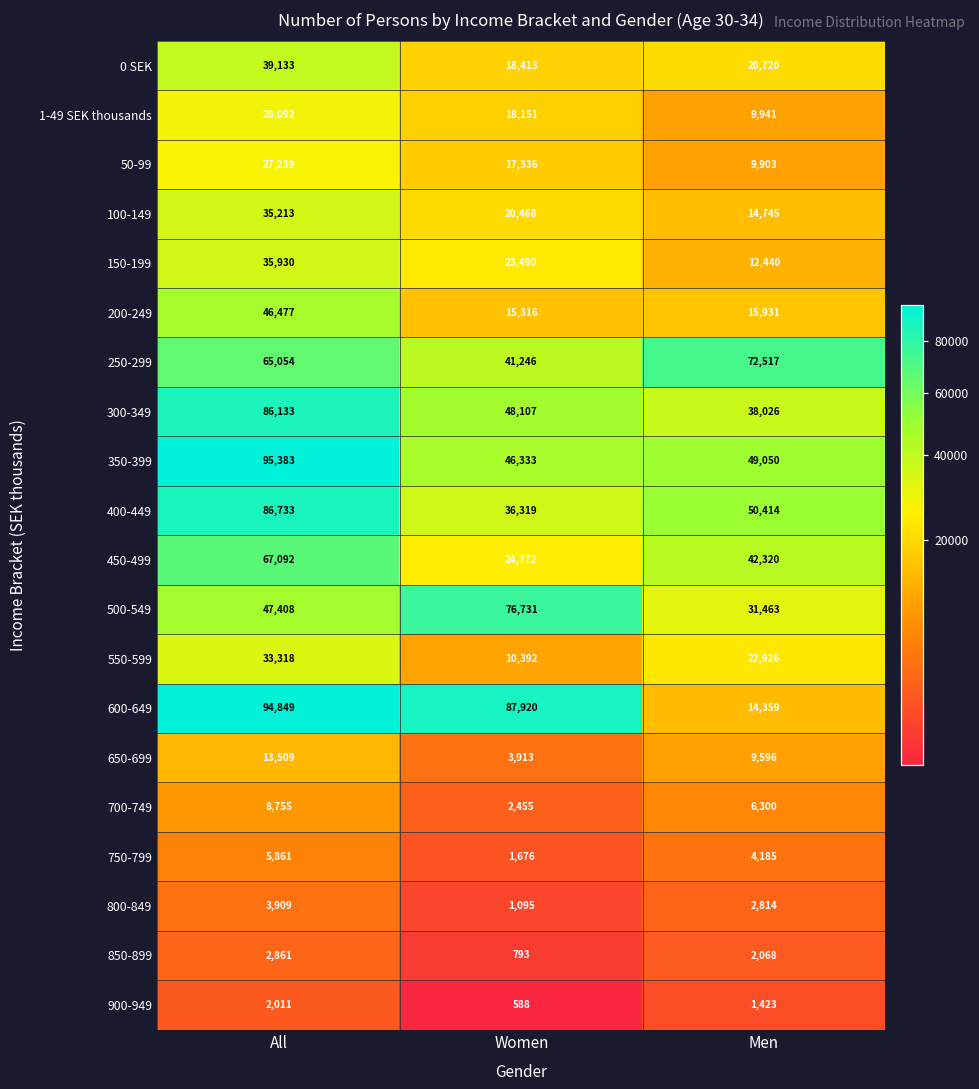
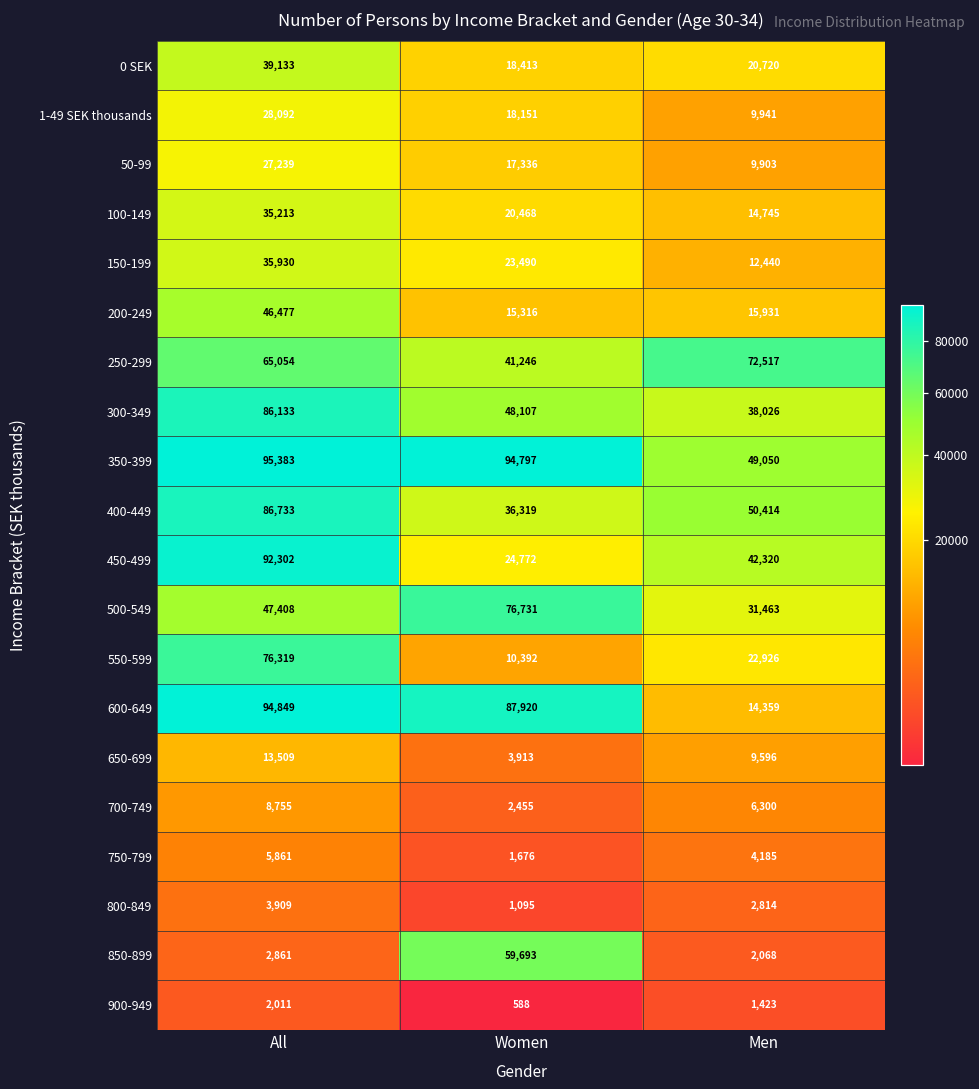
350-399, Women: 46,333 -> 94,797
450-499, All: 67,092 -> 92,302
550-599, All: 33,318 -> 76,319
850-899, Women: 793 -> 59,693
